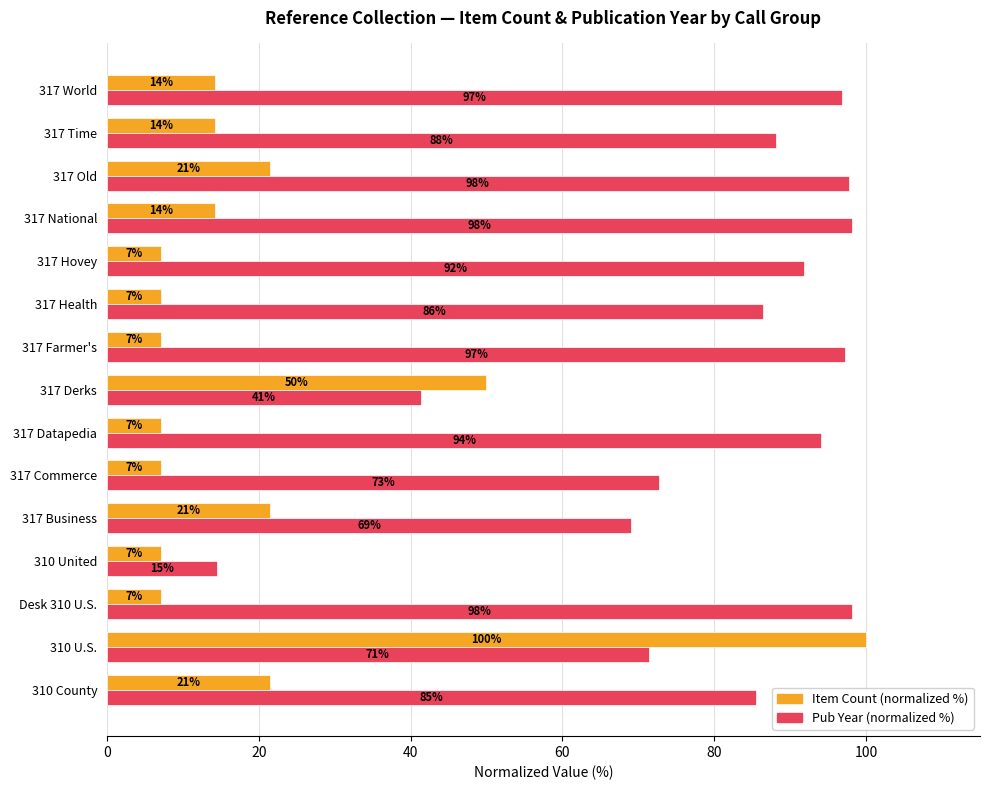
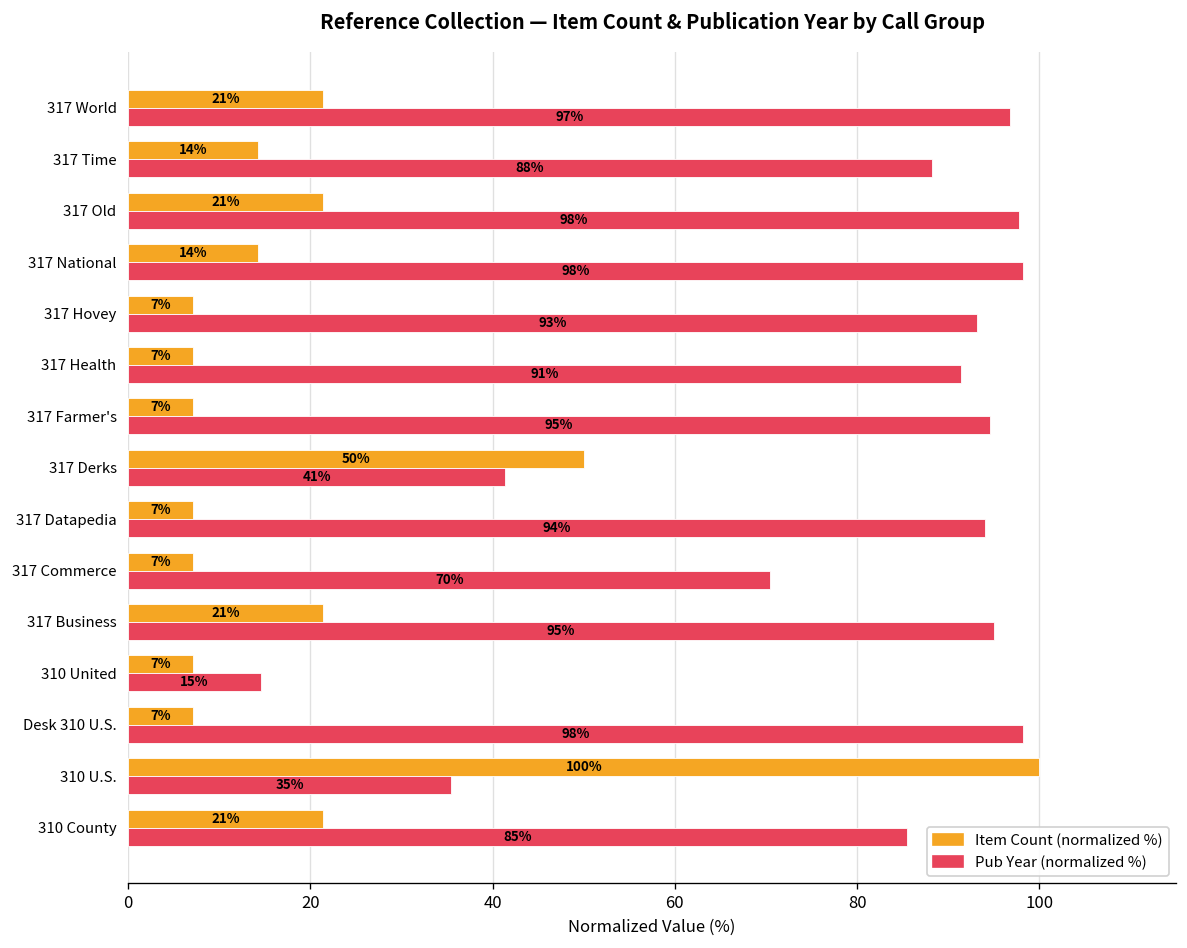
Item Count (normalized %), 317 World: 14% -> 21%
Pub Year (normalized %), 317 Hovey: 92% -> 93%
Pub Year (normalized %), 317 Health: 86% -> 91%
Pub Year (normalized %), 317 Farmer's: 97% -> 95%
Pub Year (normalized %), 317 Commerce: 73% -> 70%
Pub Year (normalized %), 317 Business: 69% -> 95%
Pub Year (normalized %), 310 U.S.: 71% -> 35%
